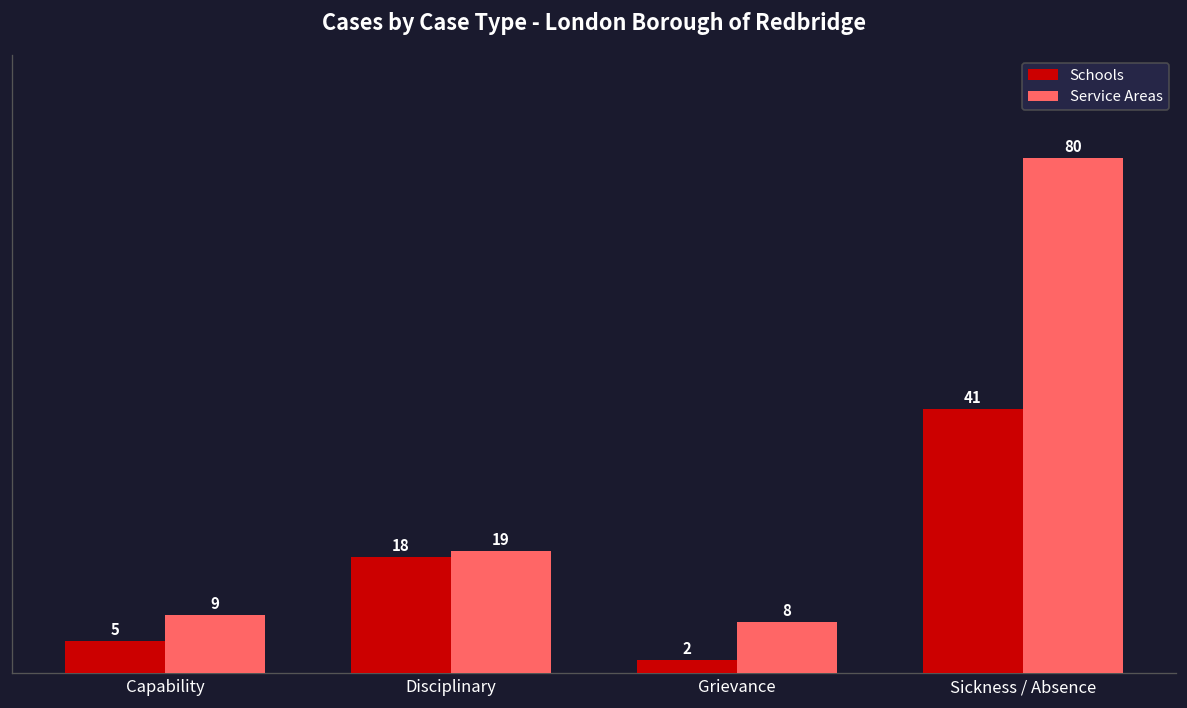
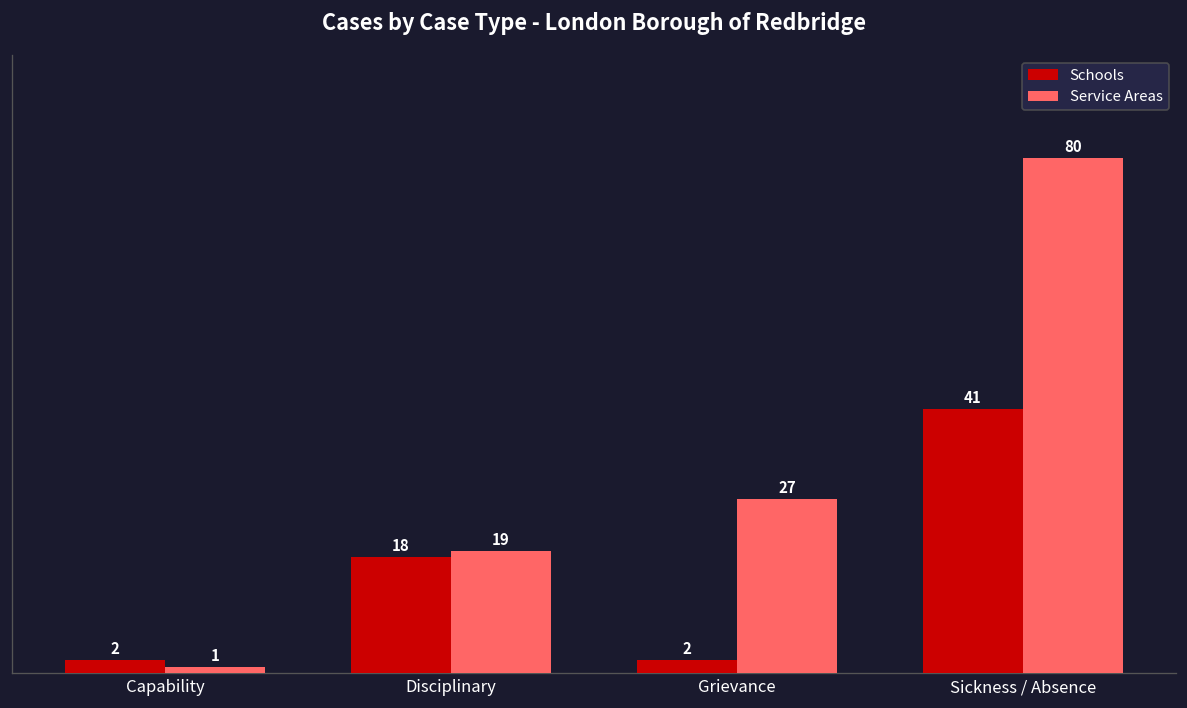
Schools, Capability: 5 -> 2
Service Areas, Capability: 9 -> 1
Service Areas, Grievance: 8 -> 27
